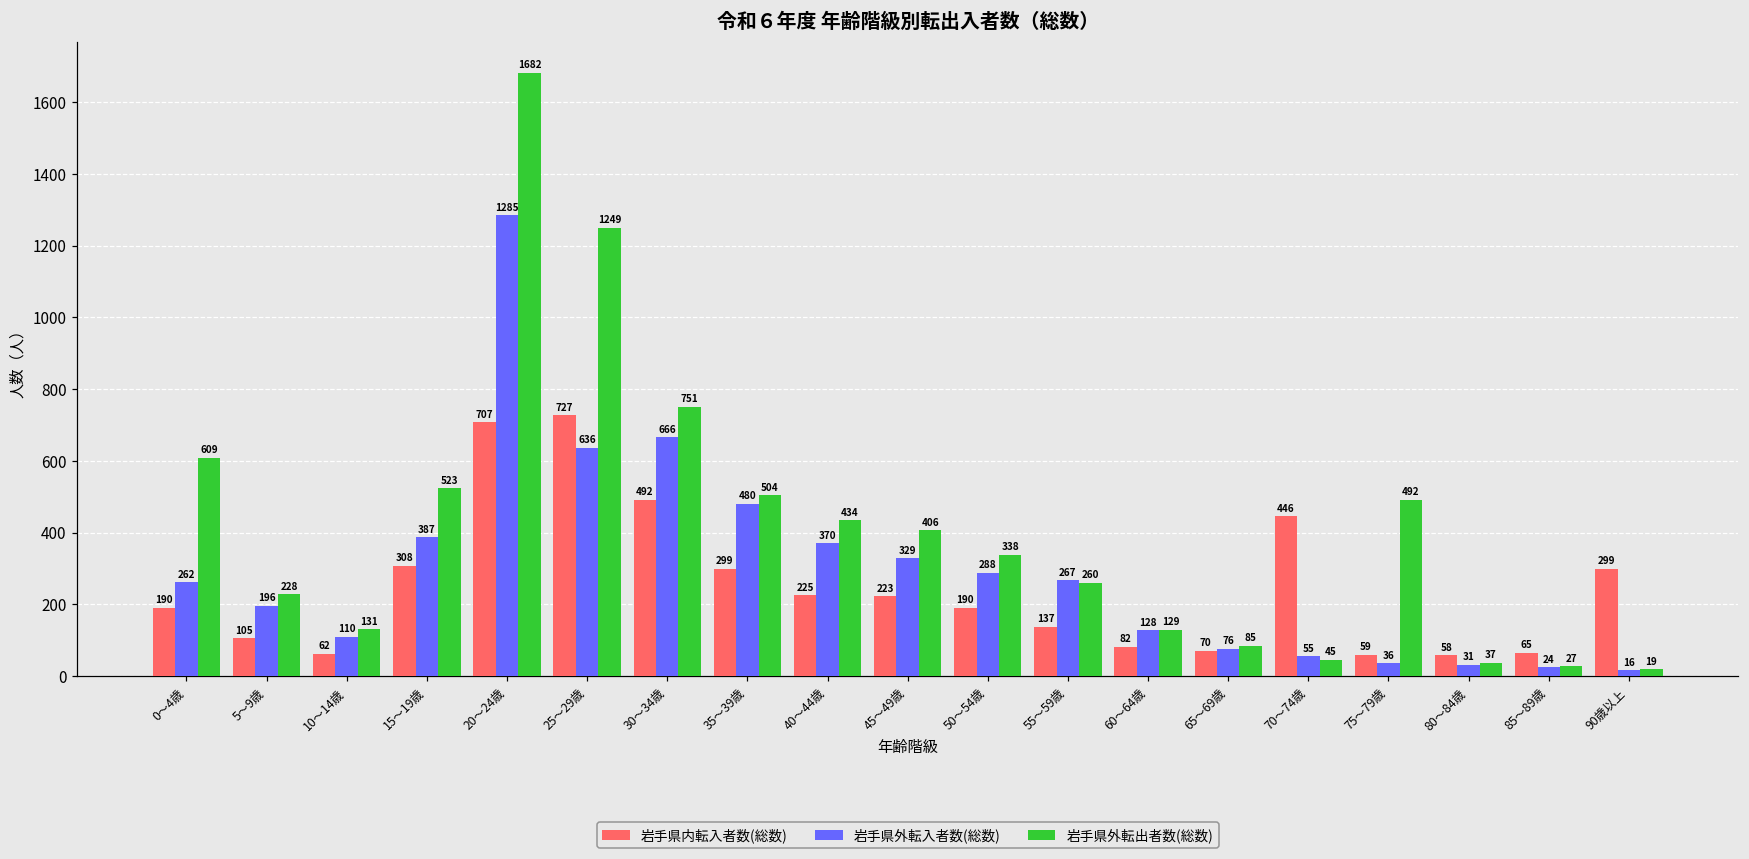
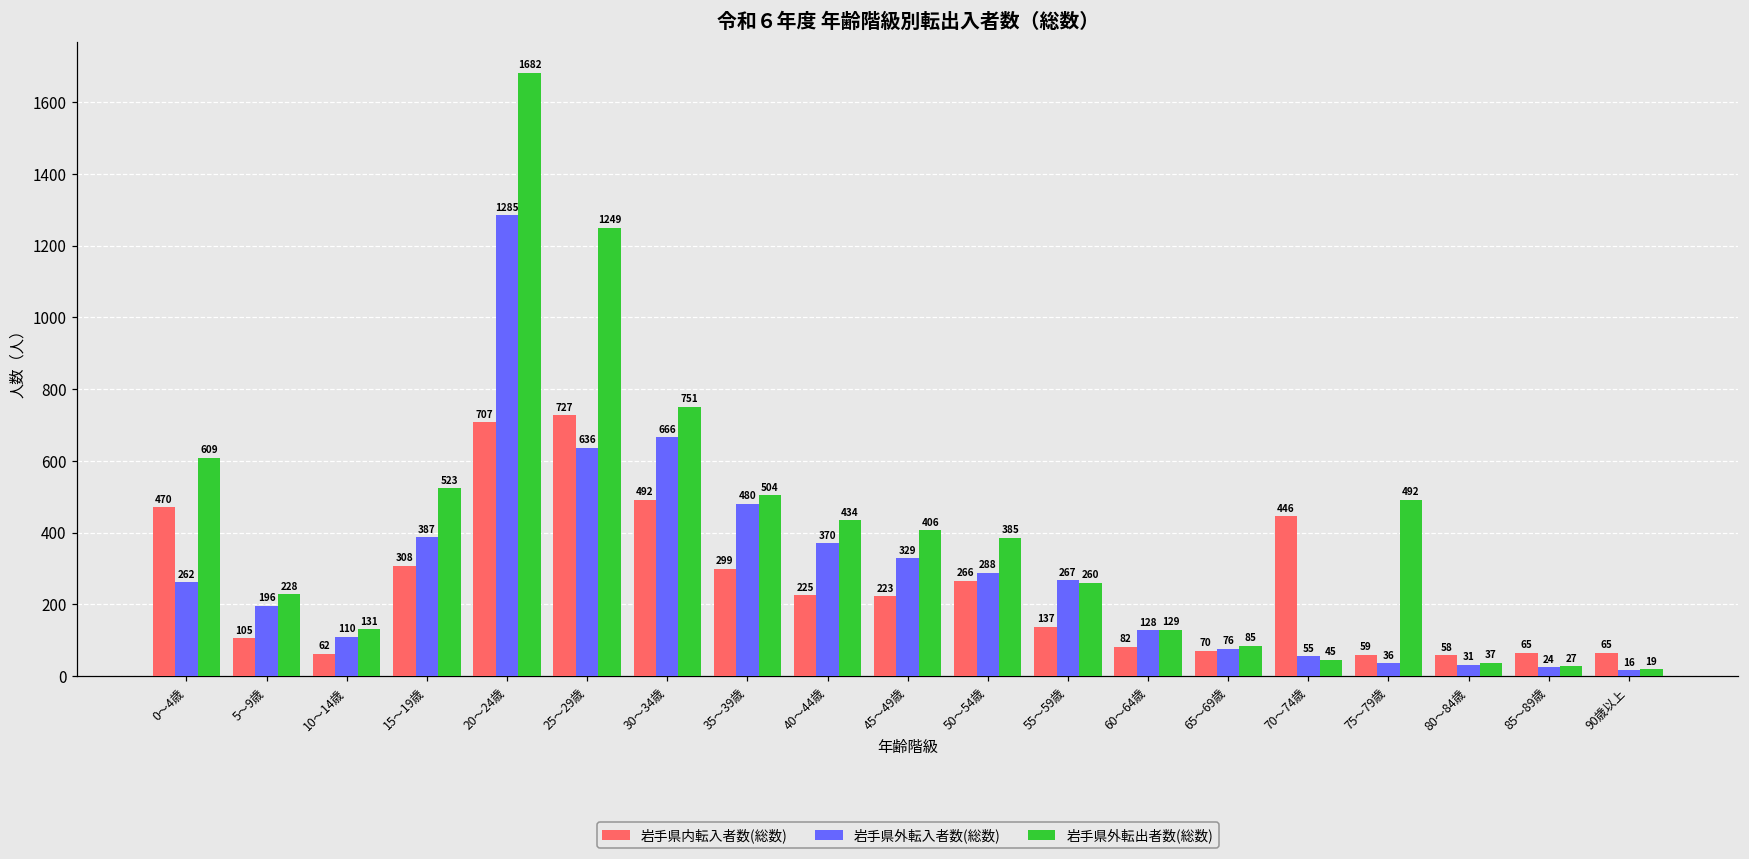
岩手県内転入者数(総数), 0～4歳: 190 -> 470
岩手県内転入者数(総数), 50～54歳: 190 -> 266
岩手県外転出者数(総数), 50～54歳: 338 -> 385
岩手県内転入者数(総数), 90歳以上: 299 -> 65
